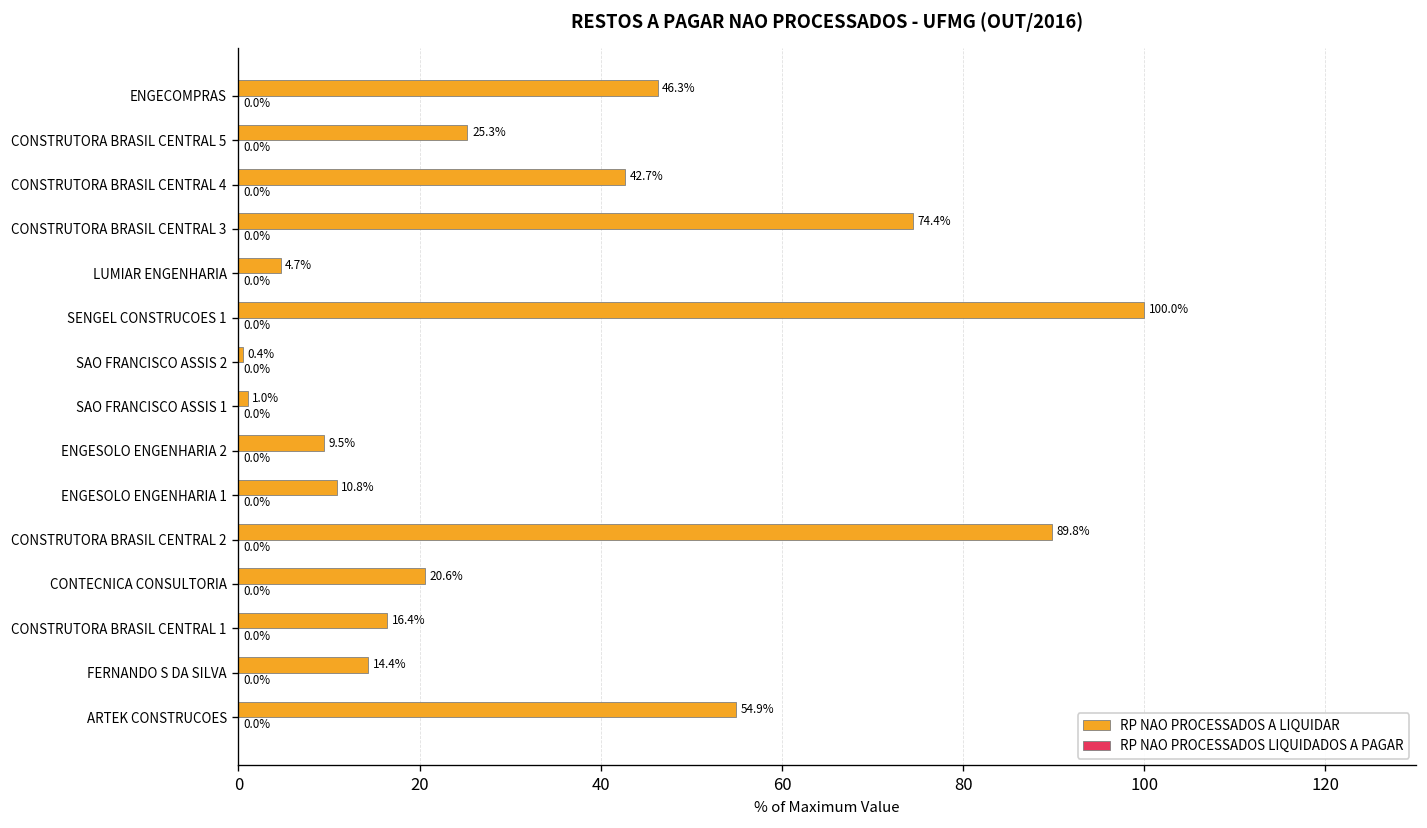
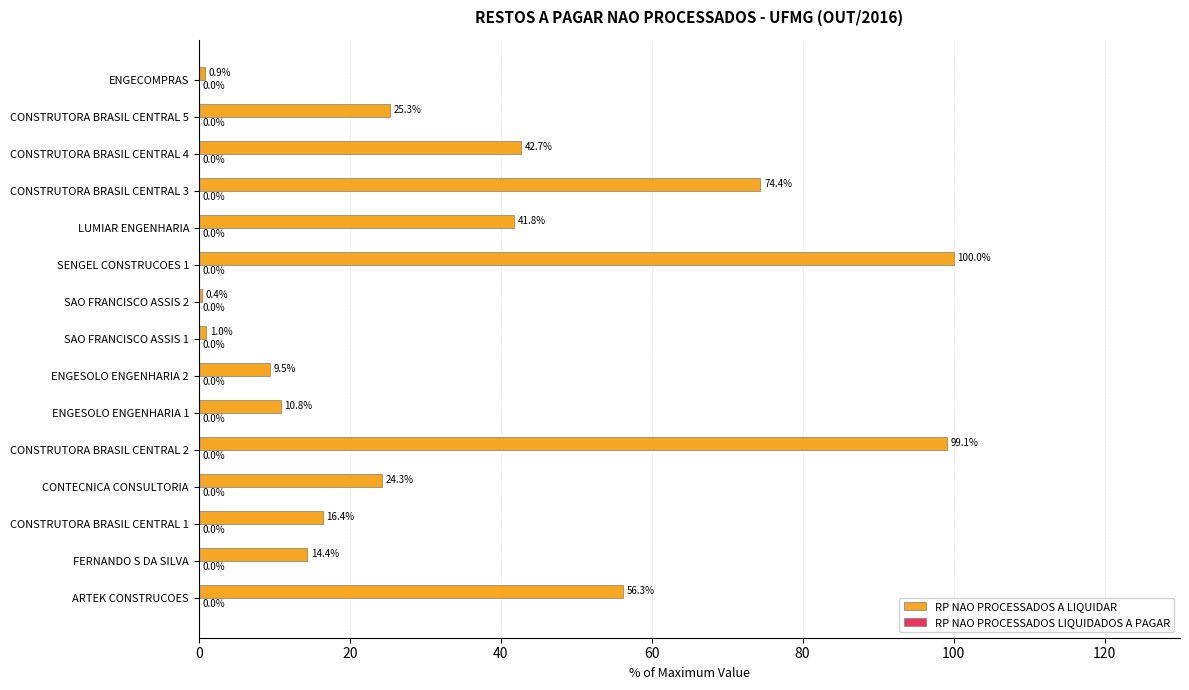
RP NAO PROCESSADOS A LIQUIDAR, ENGECOMPRAS: 46.3% -> 0.9%
RP NAO PROCESSADOS A LIQUIDAR, LUMIAR ENGENHARIA: 4.7% -> 41.8%
RP NAO PROCESSADOS A LIQUIDAR, CONSTRUTORA BRASIL CENTRAL 2: 89.8% -> 99.1%
RP NAO PROCESSADOS A LIQUIDAR, CONTECNICA CONSULTORIA: 20.6% -> 24.3%
RP NAO PROCESSADOS A LIQUIDAR, ARTEK CONSTRUCOES: 54.9% -> 56.3%
